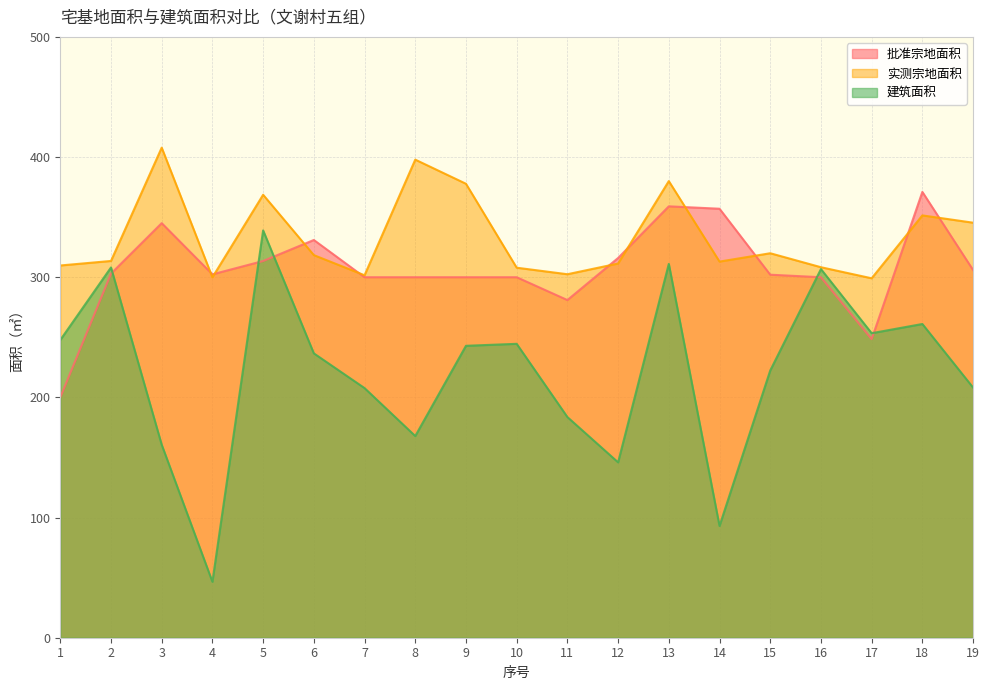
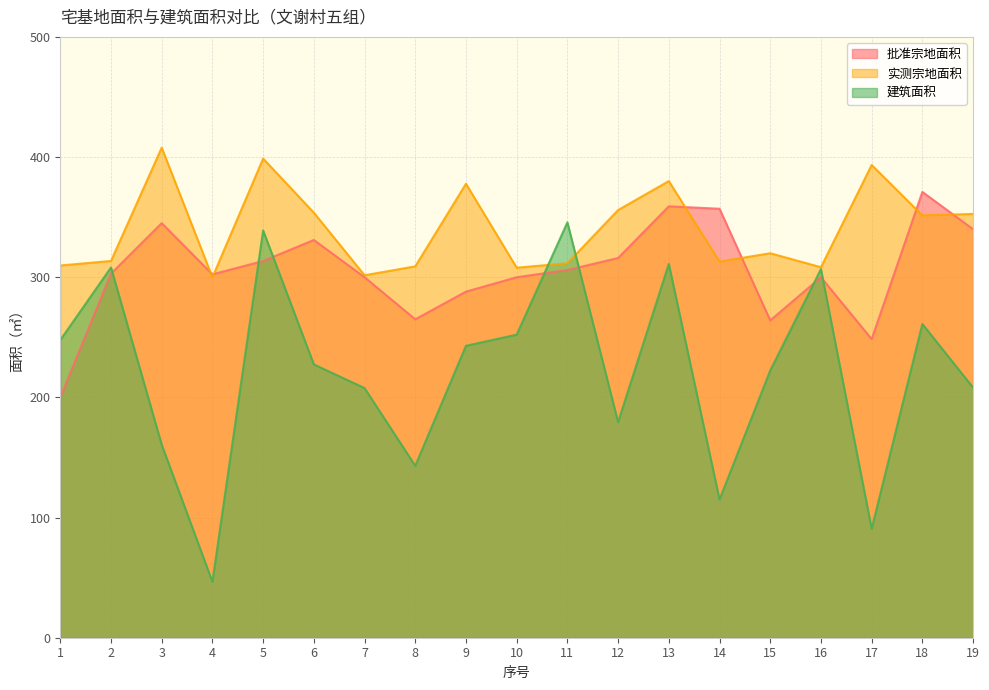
实测宗地面积, 5: 369 -> 399
实测宗地面积, 6: 318 -> 354
建筑面积, 6: 237 -> 227
批准宗地面积, 8: 300 -> 265
实测宗地面积, 8: 398 -> 309
建筑面积, 8: 168 -> 143
批准宗地面积, 9: 300 -> 288
建筑面积, 10: 245 -> 252
批准宗地面积, 11: 281 -> 306
实测宗地面积, 11: 302 -> 312
建筑面积, 11: 184 -> 346
实测宗地面积, 12: 311 -> 356
建筑面积, 12: 146 -> 179
建筑面积, 14: 93 -> 115
批准宗地面积, 15: 302 -> 264
实测宗地面积, 17: 299 -> 393
建筑面积, 17: 253 -> 91
批准宗地面积, 19: 306 -> 340
实测宗地面积, 19: 345 -> 353
